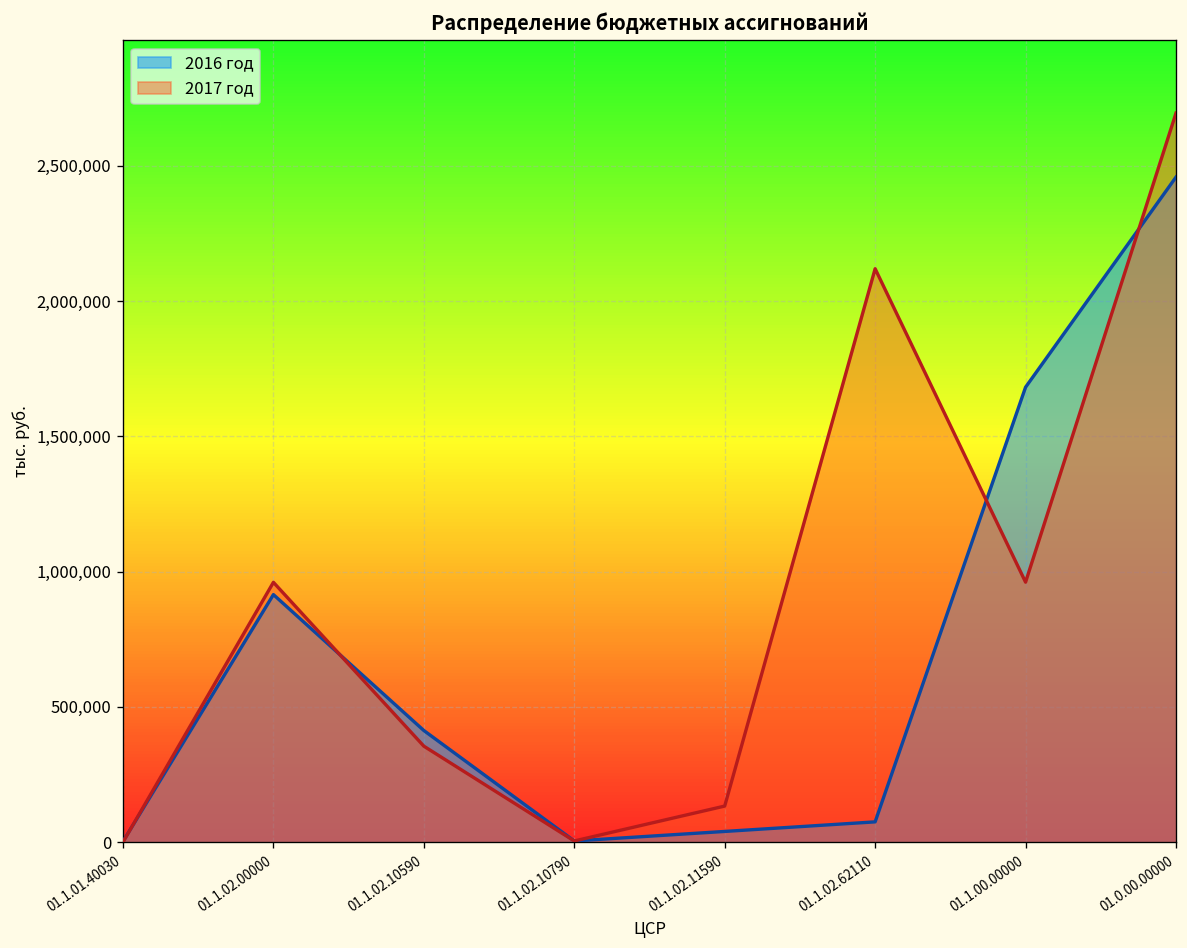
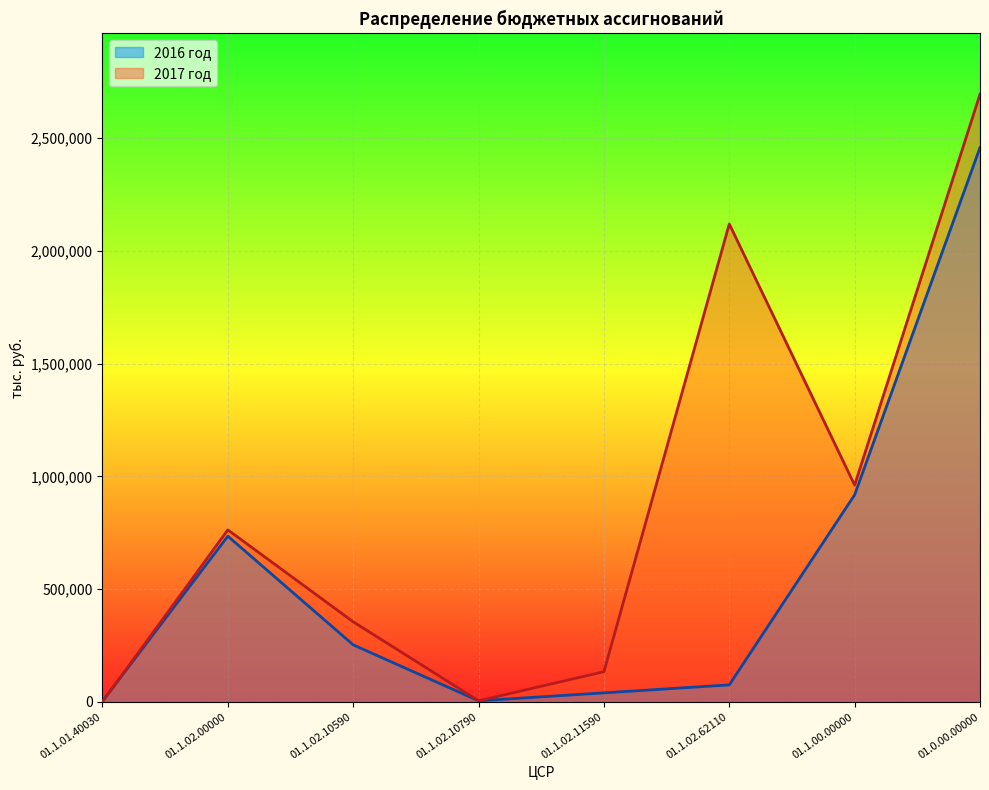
2016 год, 01.1.02.00000: 920,000 -> 730,000
2017 год, 01.1.02.00000: 960,000 -> 760,000
2016 год, 01.1.02.10590: 410,000 -> 250,000
2016 год, 01.1.00.00000: 1,680,000 -> 920,000
